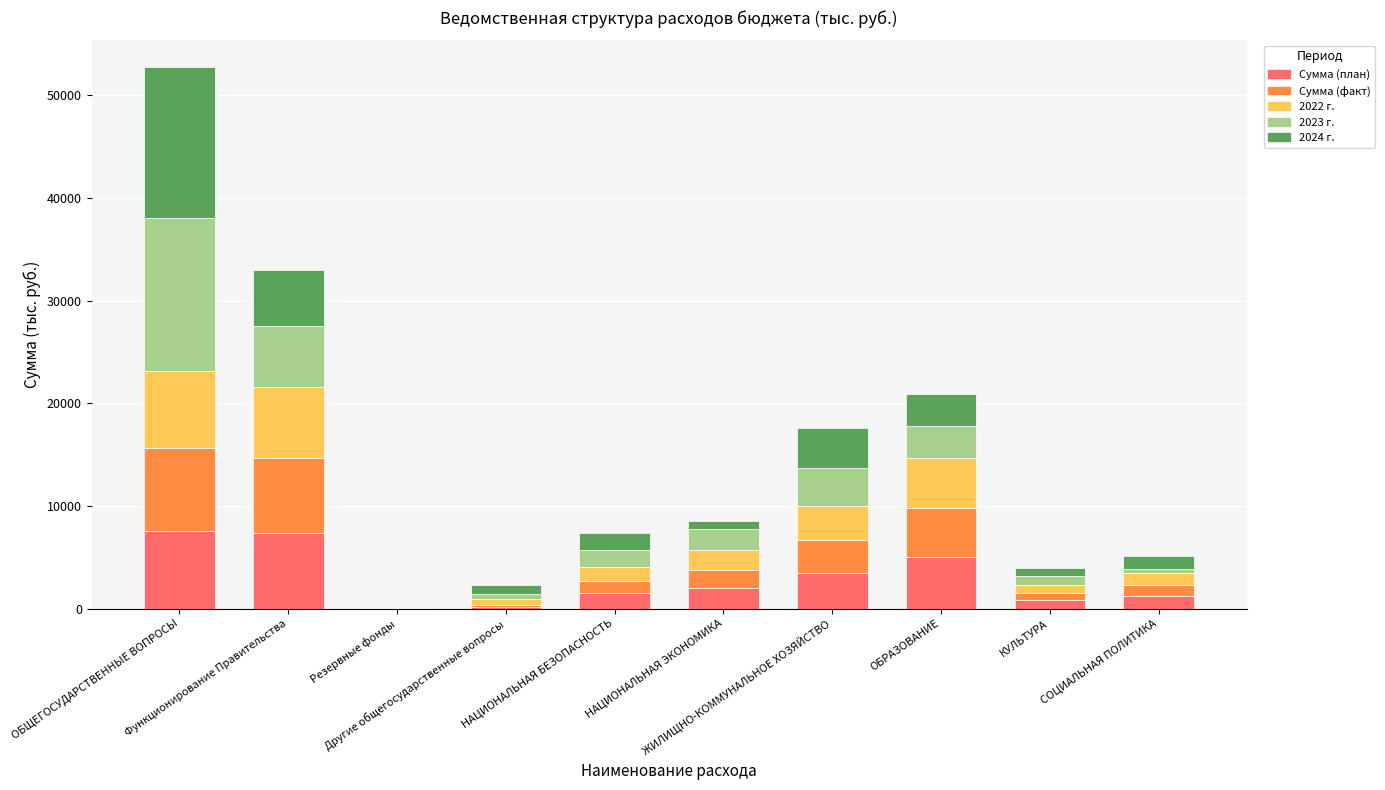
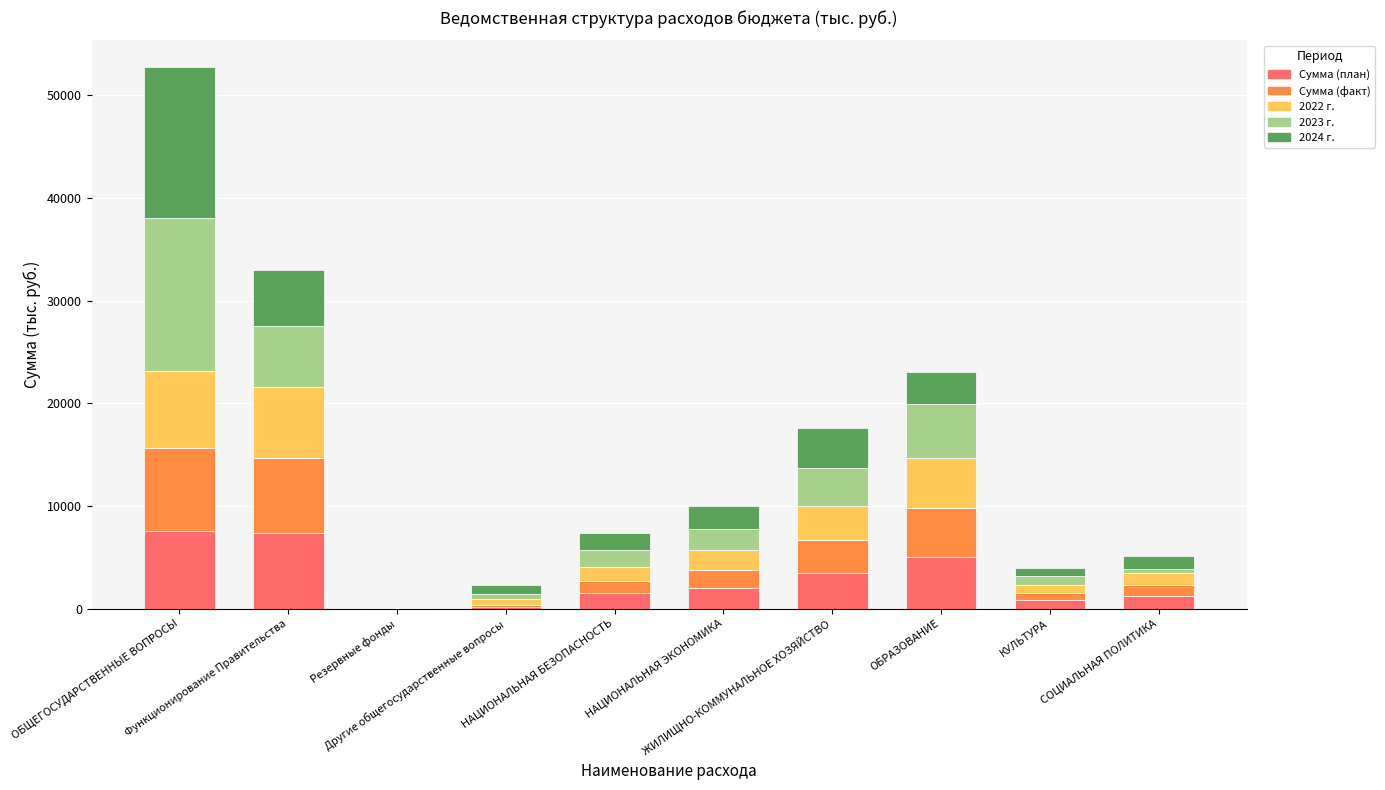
2024 г., НАЦИОНАЛЬНАЯ ЭКОНОМИКА: 700 -> 2200
2023 г., ОБРАЗОВАНИЕ: 3100 -> 5200
